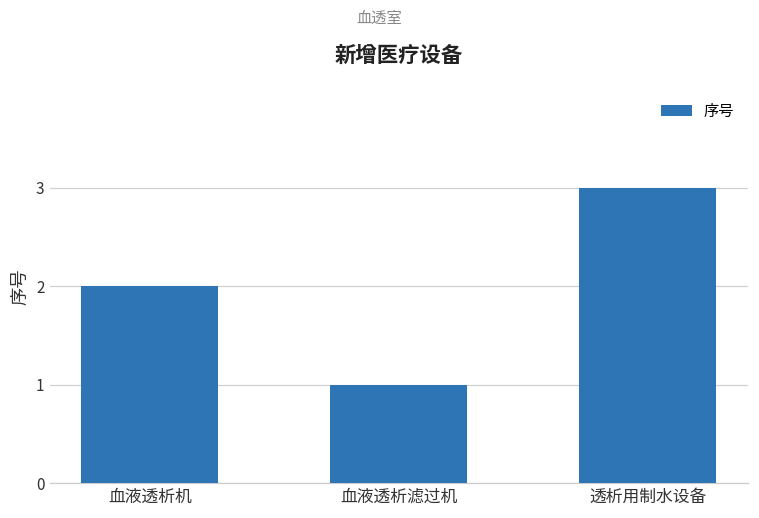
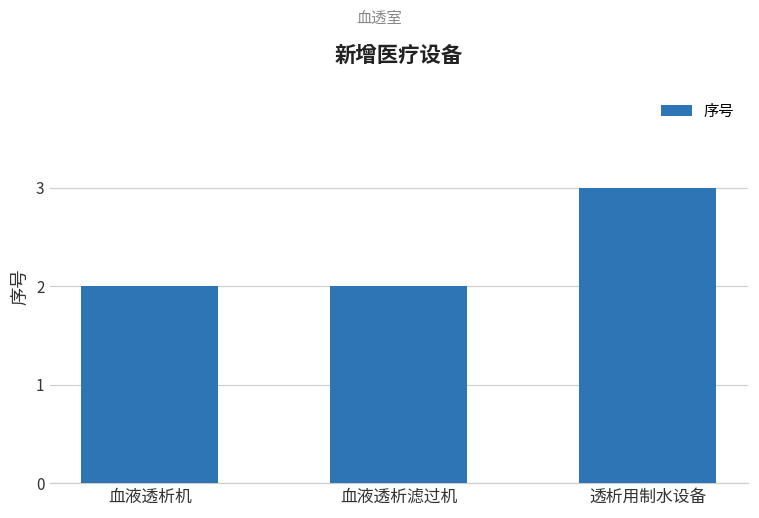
血液透析滤过机: 1 -> 2
